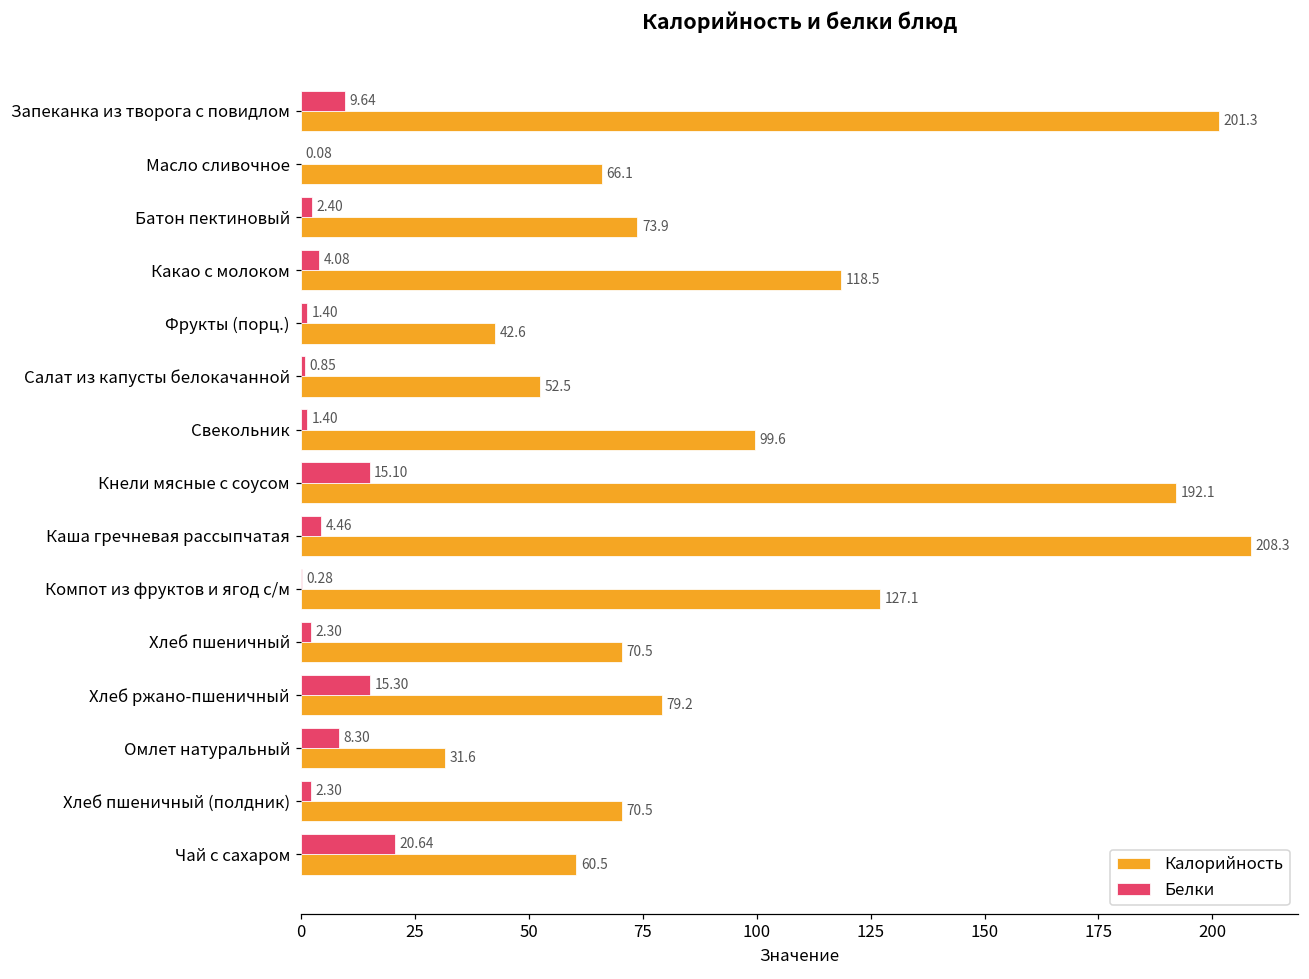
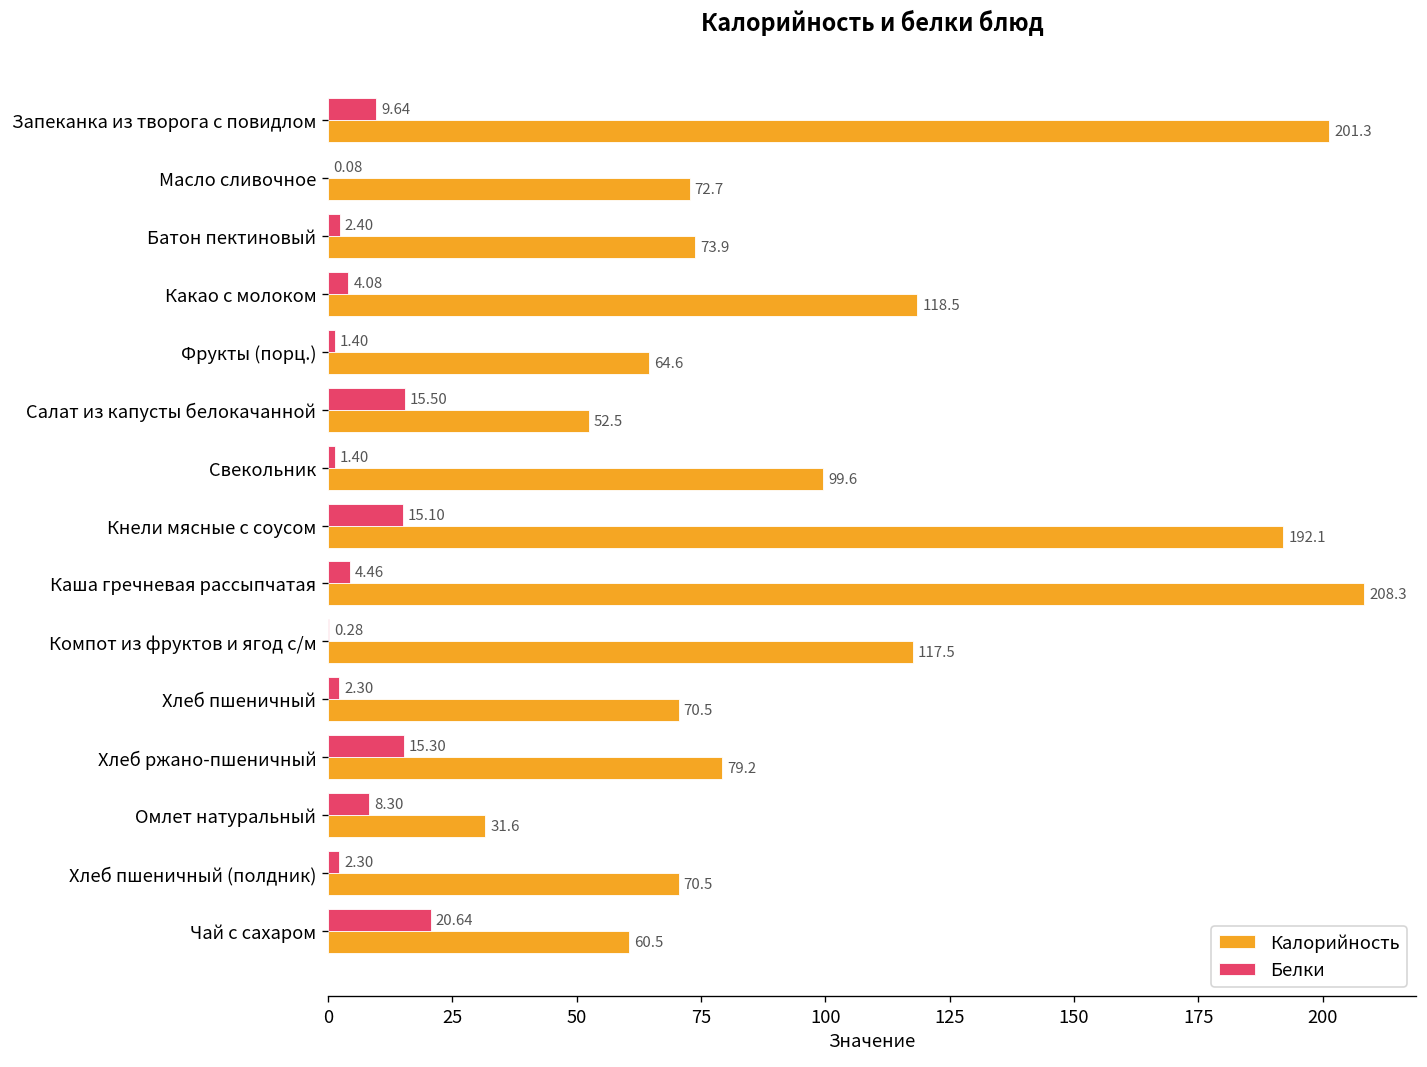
Калорийность, Масло сливочное: 66.1 -> 72.7
Калорийность, Фрукты (порц.): 42.6 -> 64.6
Белки, Салат из капусты белокачанной: 0.85 -> 15.50
Калорийность, Компот из фруктов и ягод с/м: 127.1 -> 117.5
